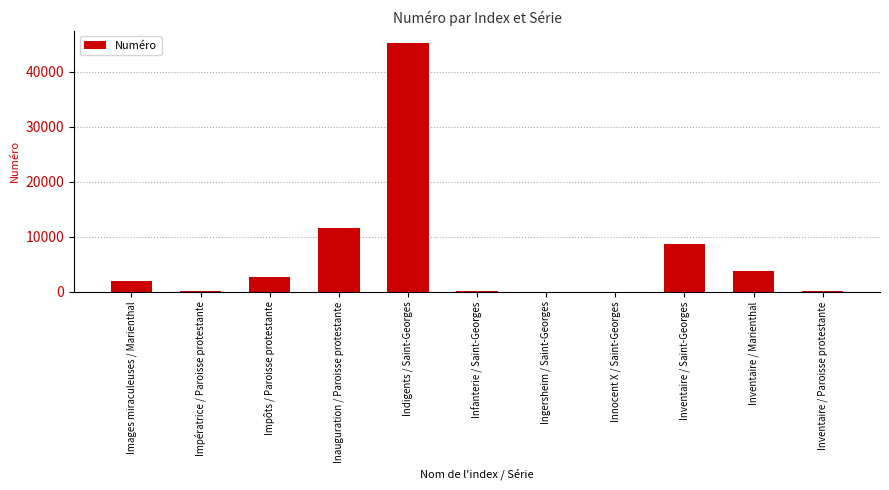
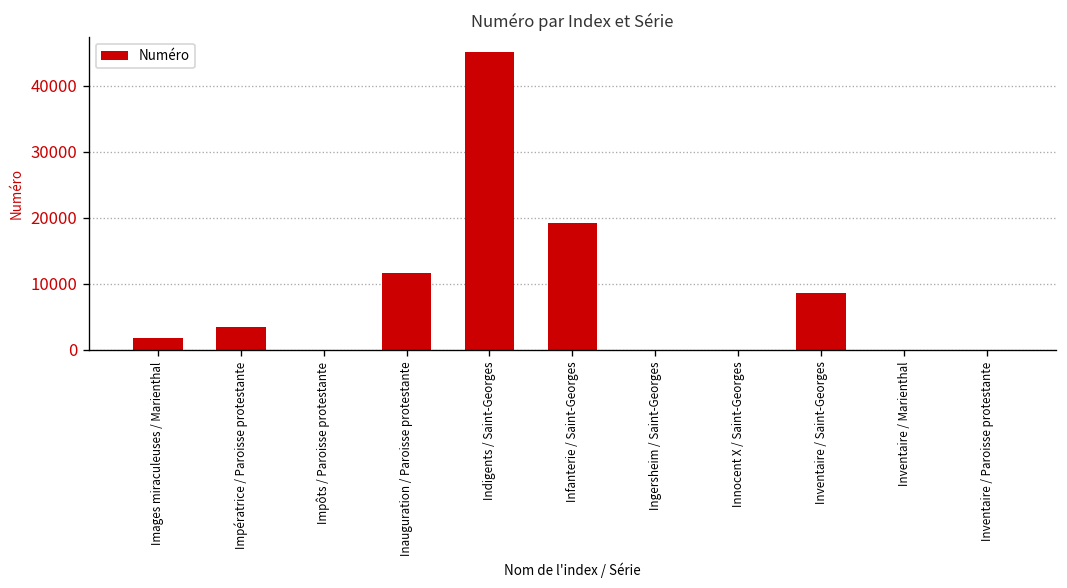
Impératrice / Paroisse protestante: 0 -> 3000
Impôts / Paroisse protestante: 3000 -> 0
Infanterie / Saint-Georges: 0 -> 19000
Inventaire / Marienthal: 4000 -> 0
